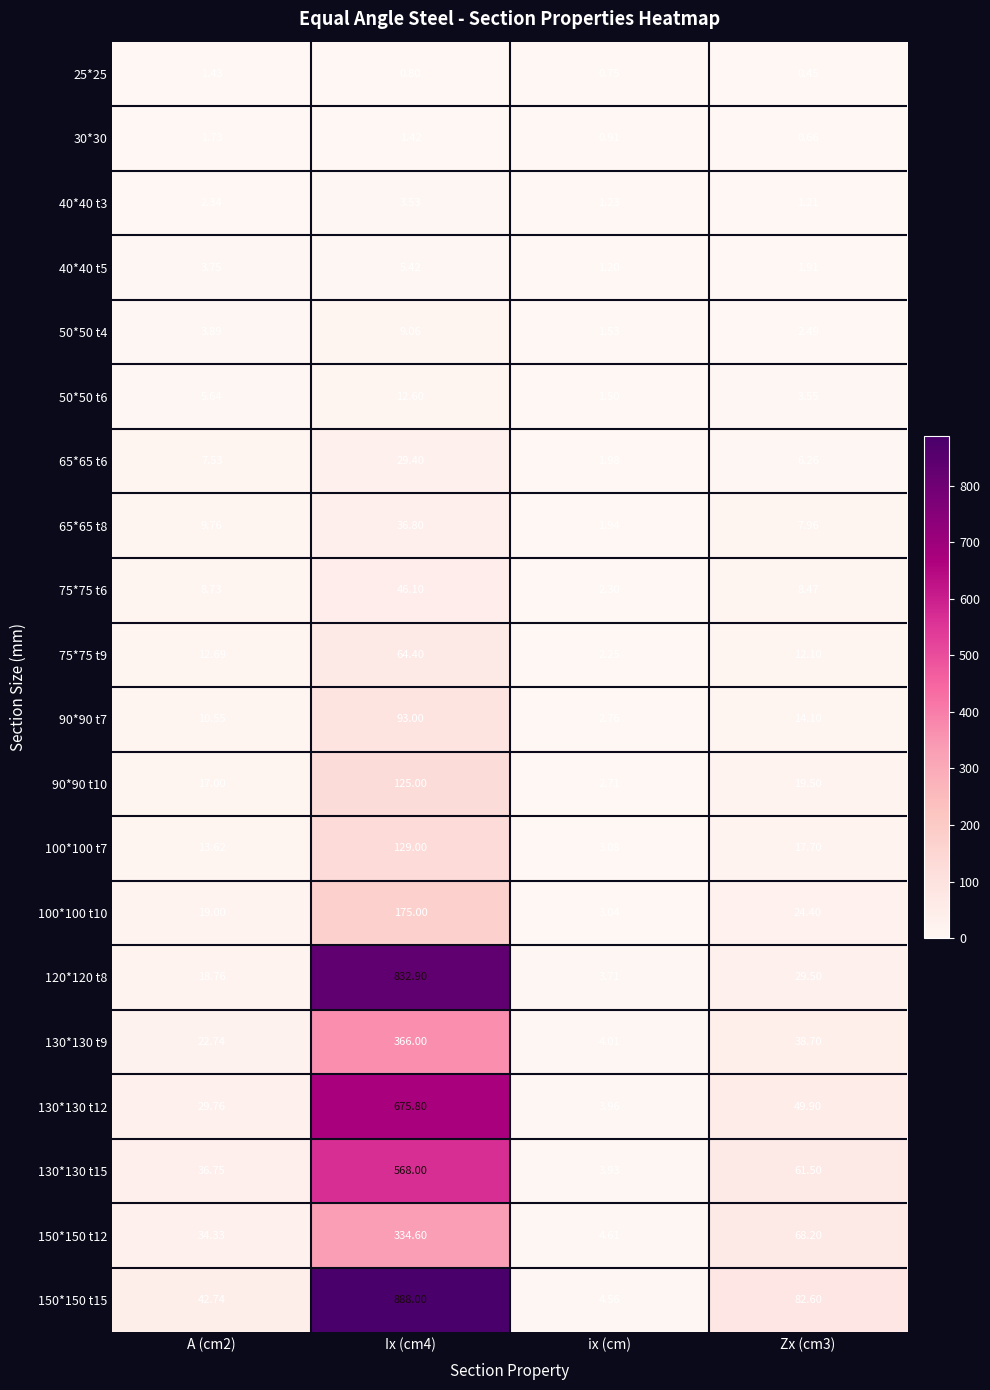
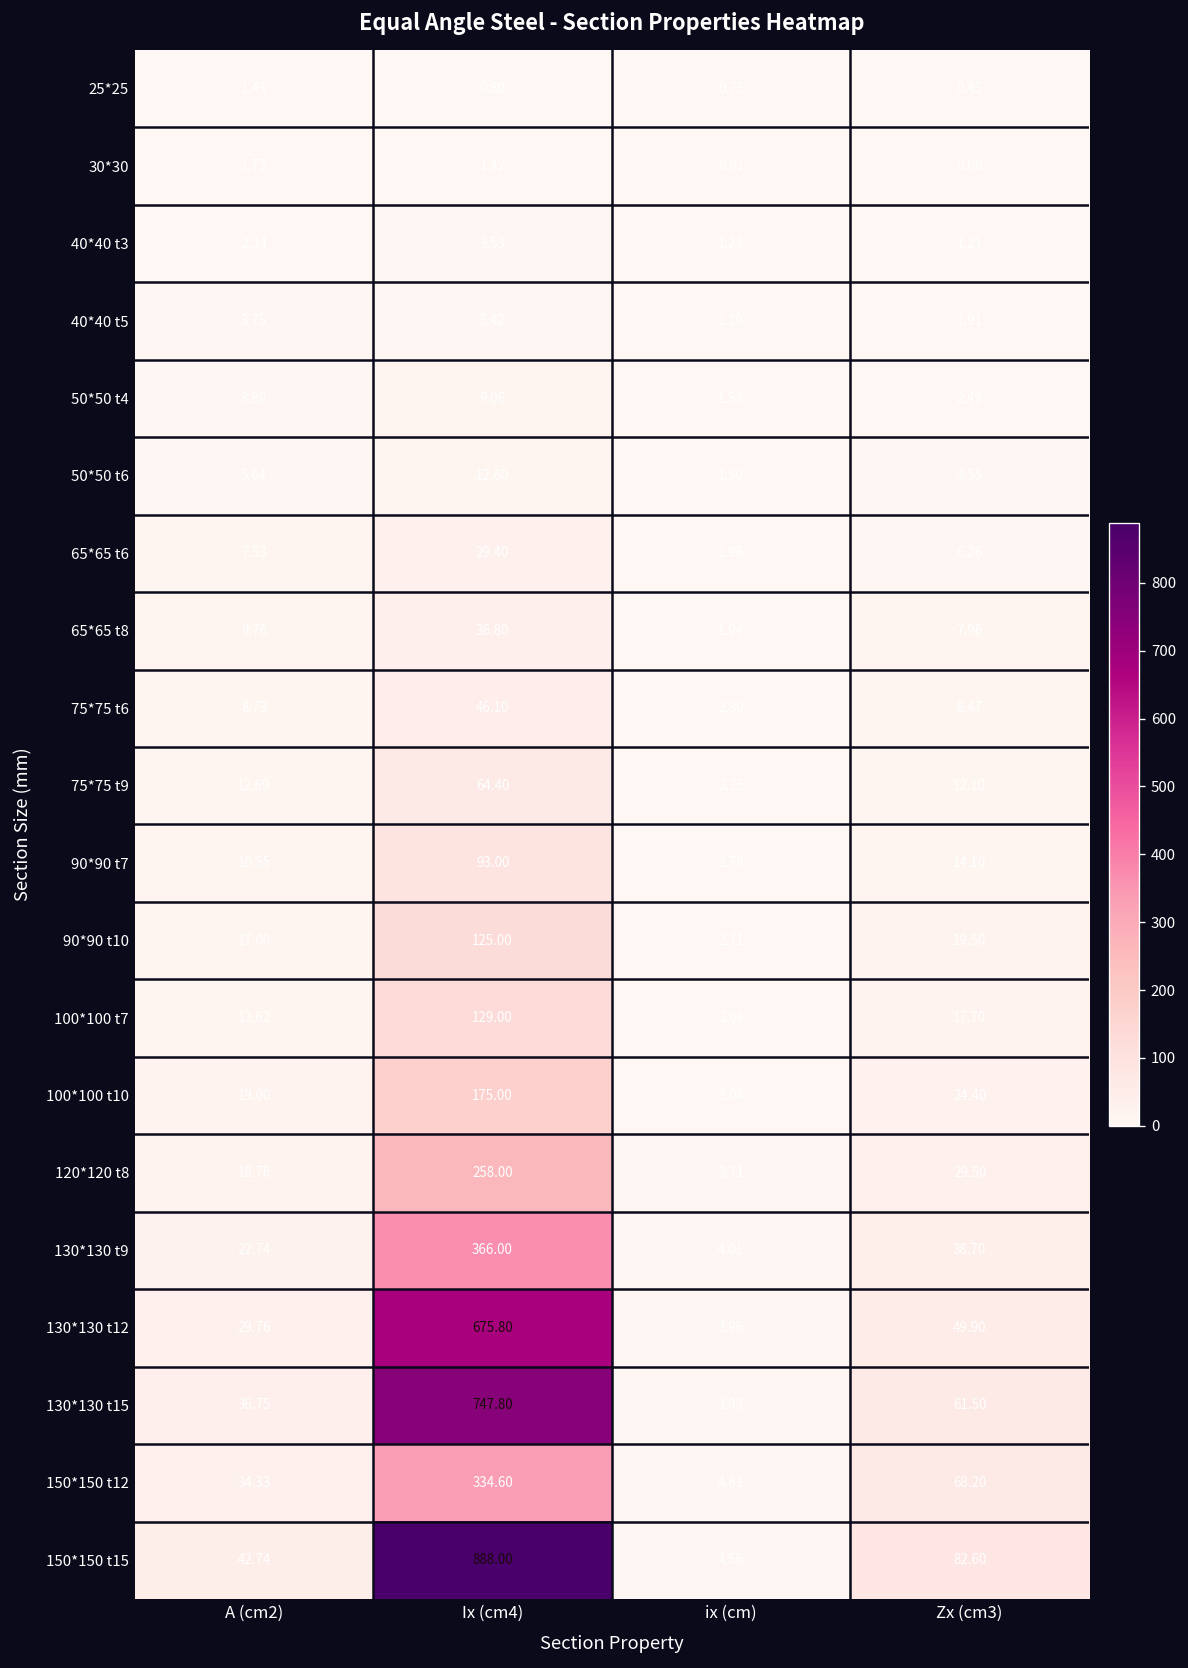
120*120 t8, Ix (cm4): 832.90 -> 258.00
130*130 t15, Ix (cm4): 568.00 -> 747.80
